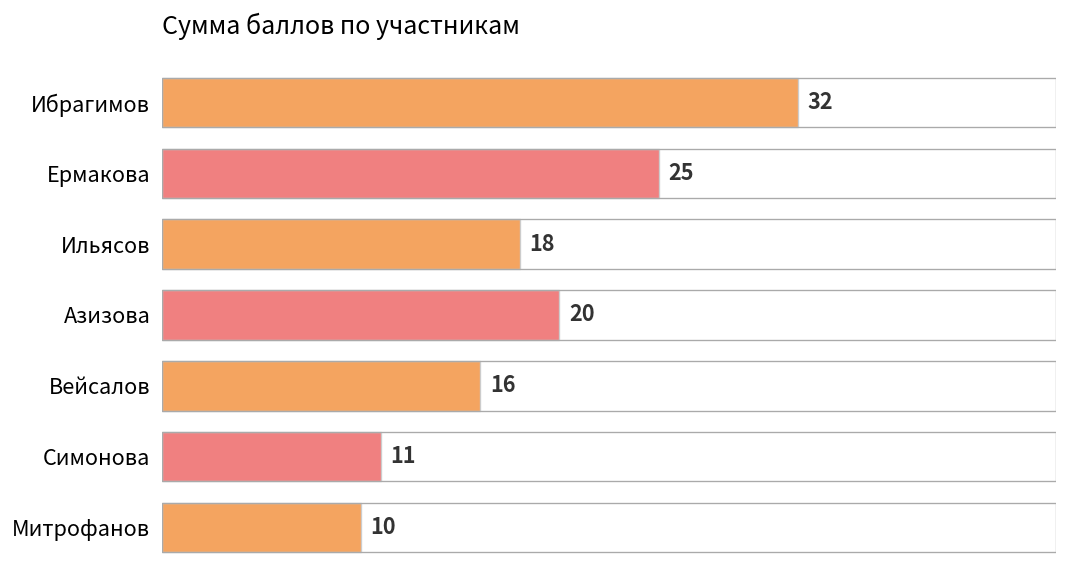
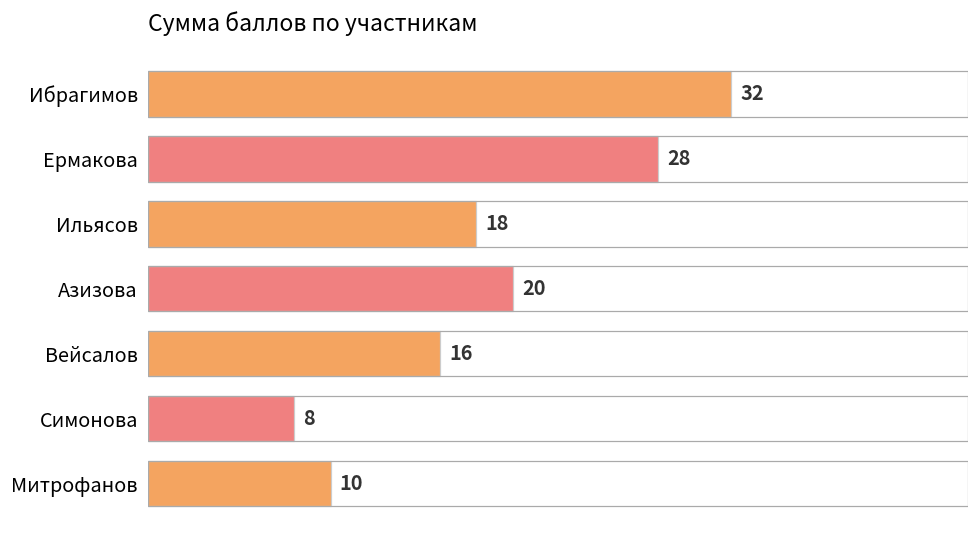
Ермакова: 25 -> 28
Симонова: 11 -> 8
